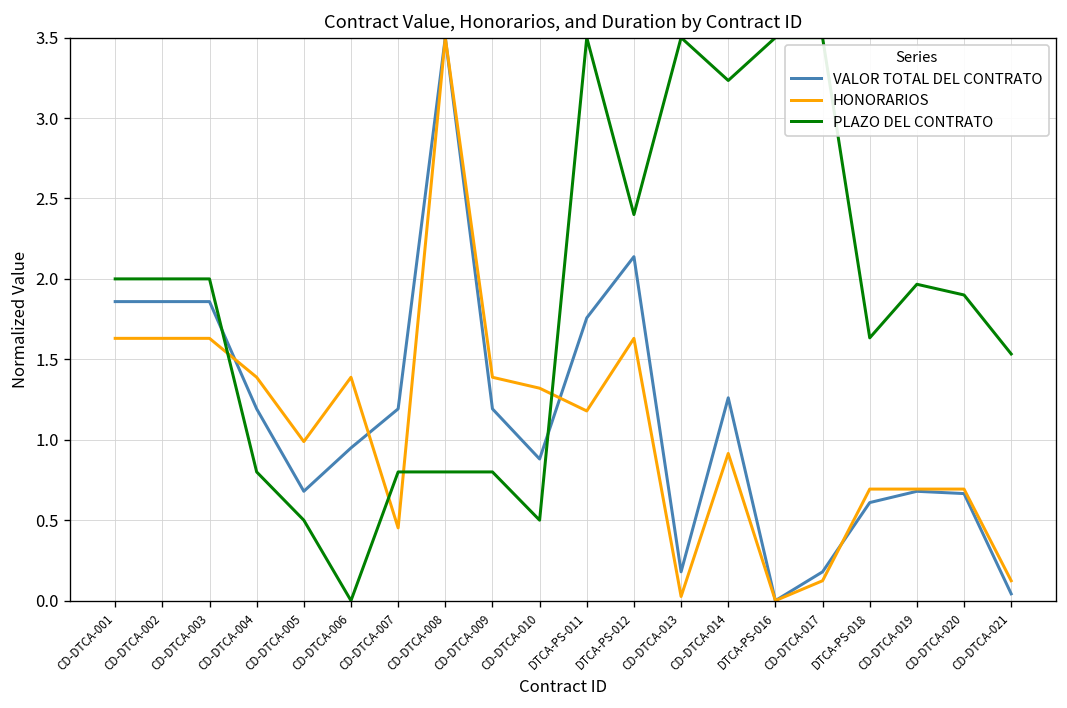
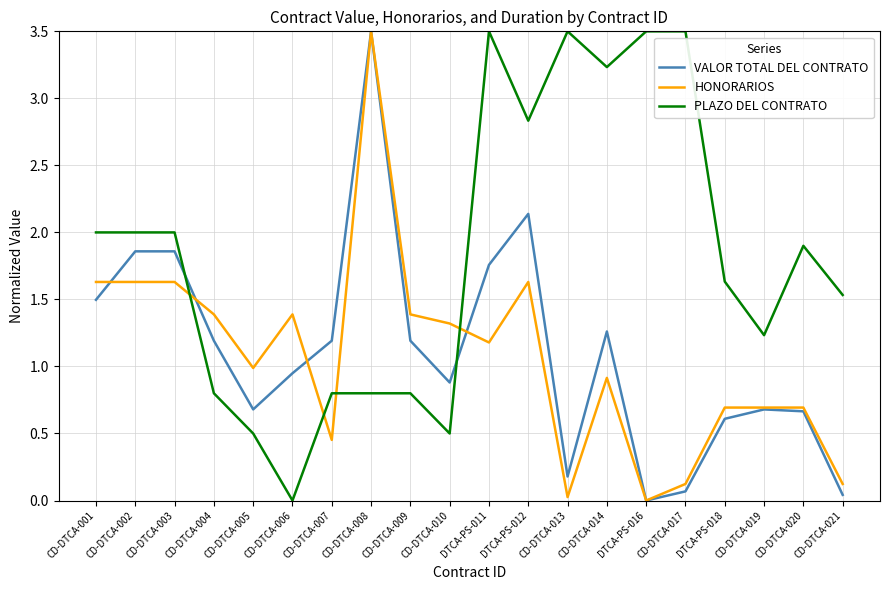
VALOR TOTAL DEL CONTRATO, CD-DTCA-001: 1.86 -> 1.50
PLAZO DEL CONTRATO, DTCA-PS-012: 2.40 -> 2.83
VALOR TOTAL DEL CONTRATO, CD-DTCA-017: 0.18 -> 0.07
PLAZO DEL CONTRATO, CD-DTCA-019: 1.97 -> 1.23
